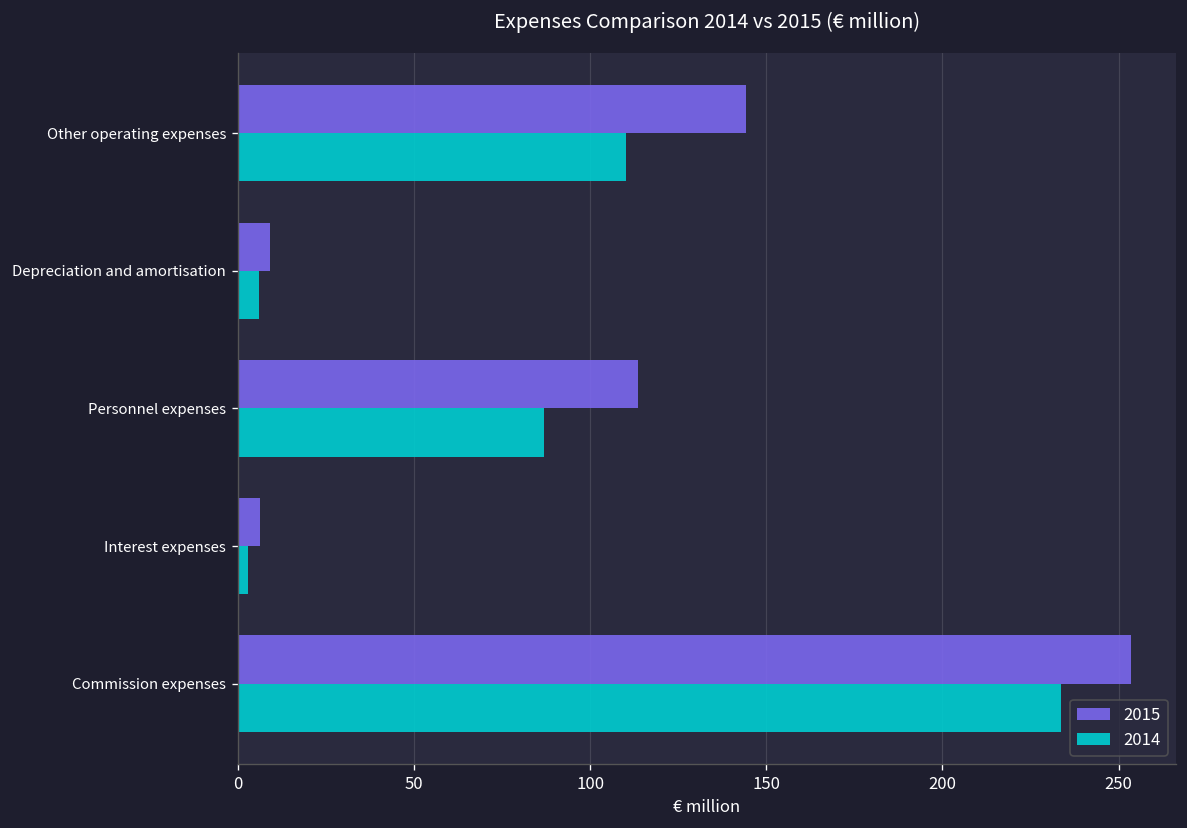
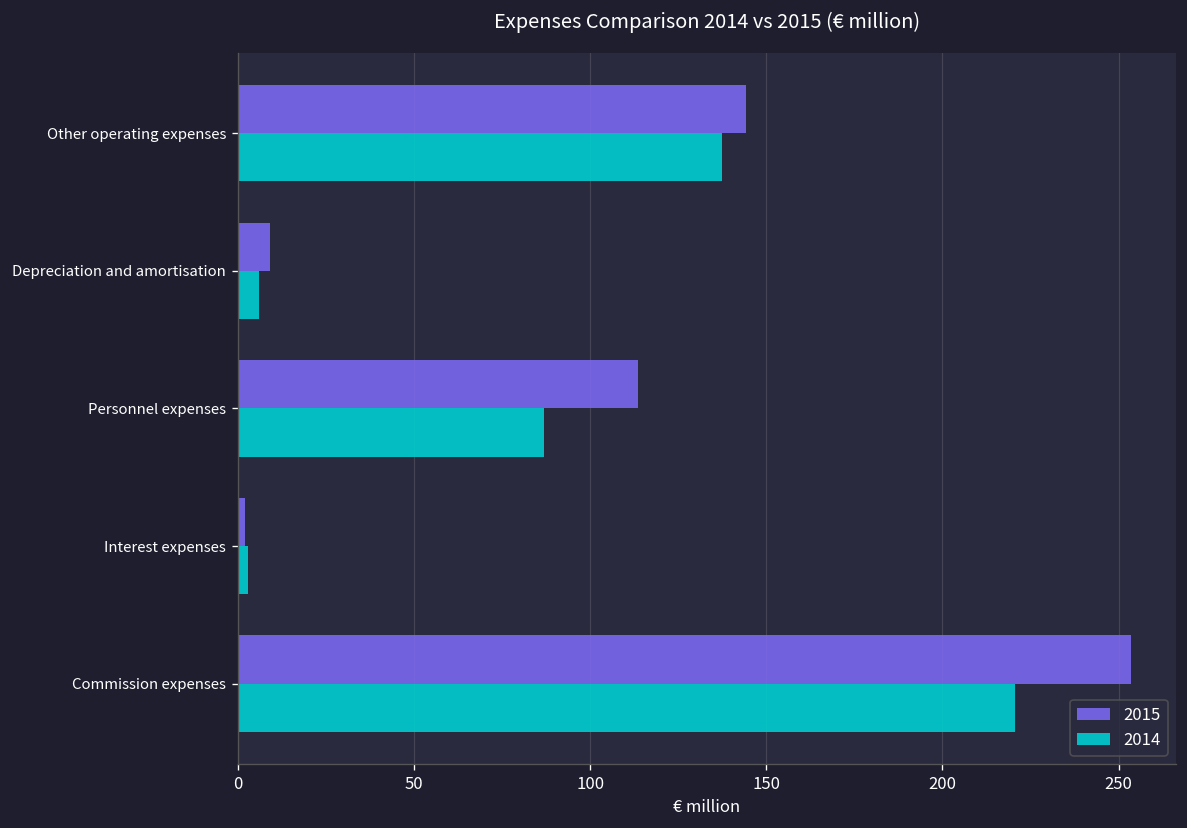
2014, Other operating expenses: 110 -> 137
2015, Interest expenses: 6 -> 2
2014, Commission expenses: 234 -> 221
